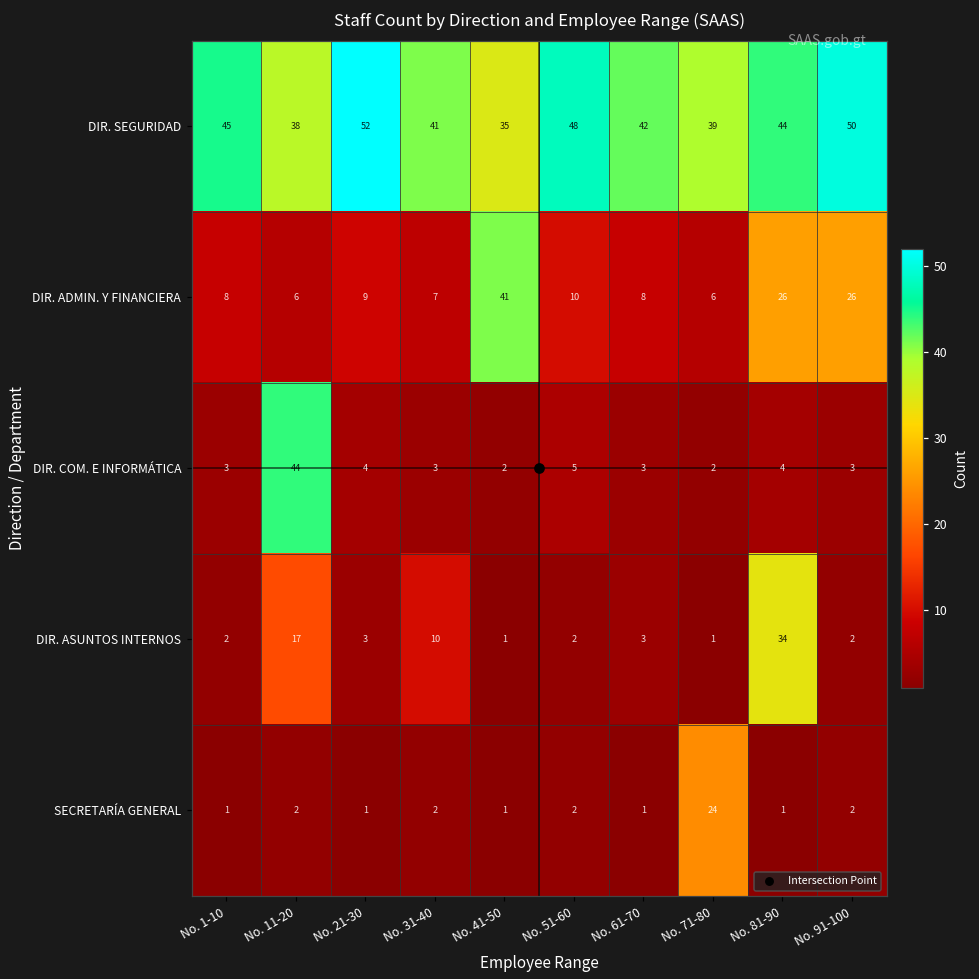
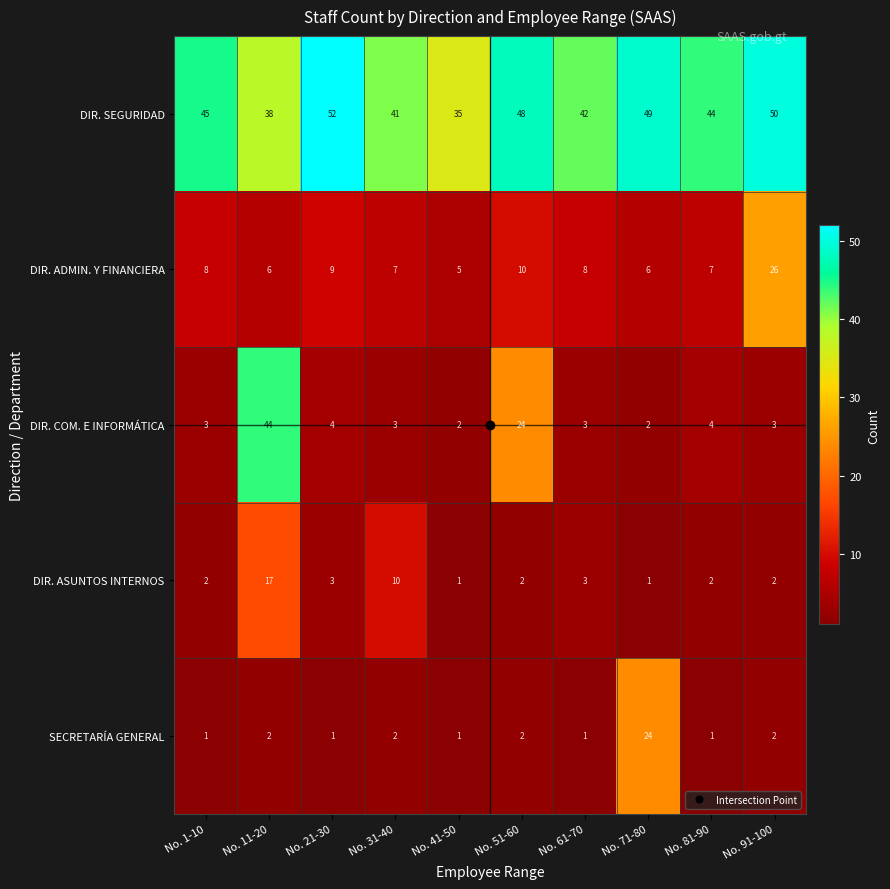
DIR. SEGURIDAD, No. 71-80: 39 -> 49
DIR. ADMIN. Y FINANCIERA, No. 41-50: 41 -> 5
DIR. ADMIN. Y FINANCIERA, No. 81-90: 26 -> 7
DIR. COM. E INFORMÁTICA, No. 51-60: 5 -> 24
DIR. ASUNTOS INTERNOS, No. 81-90: 34 -> 2
